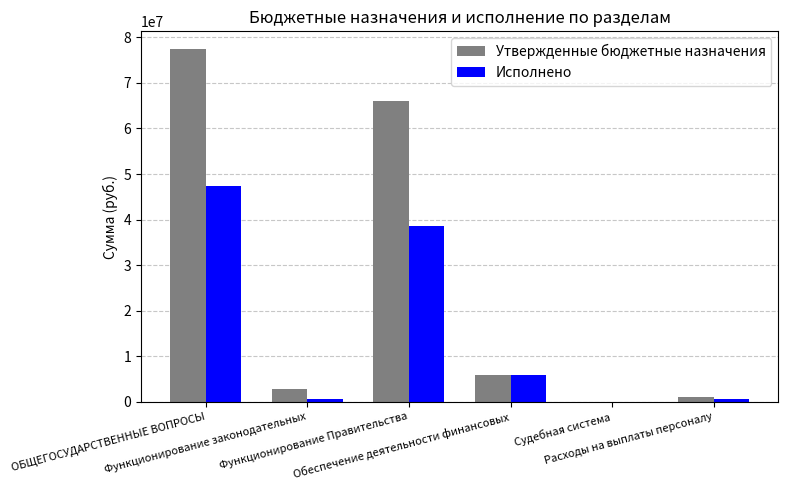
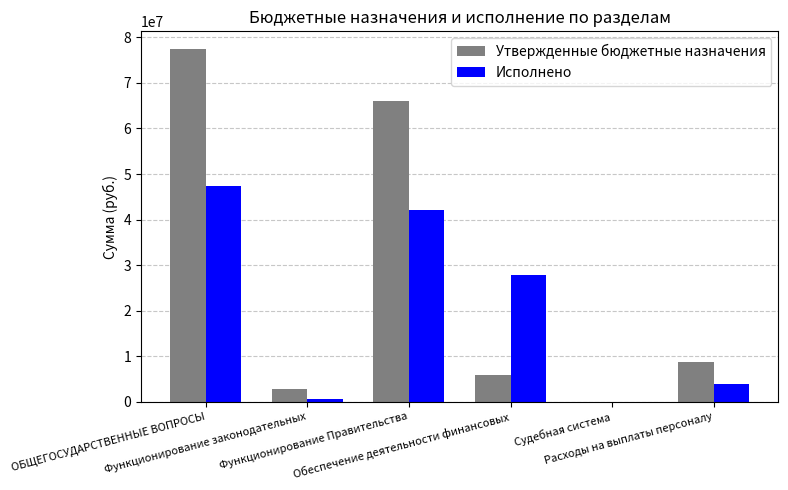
Исполнено, Функционирование Правительства: 39000000 -> 42000000
Исполнено, Обеспечение деятельности финансовых: 6000000 -> 28000000
Утвержденные бюджетные назначения, Расходы на выплаты персоналу: 1000000 -> 9000000
Исполнено, Расходы на выплаты персоналу: 1000000 -> 4000000
